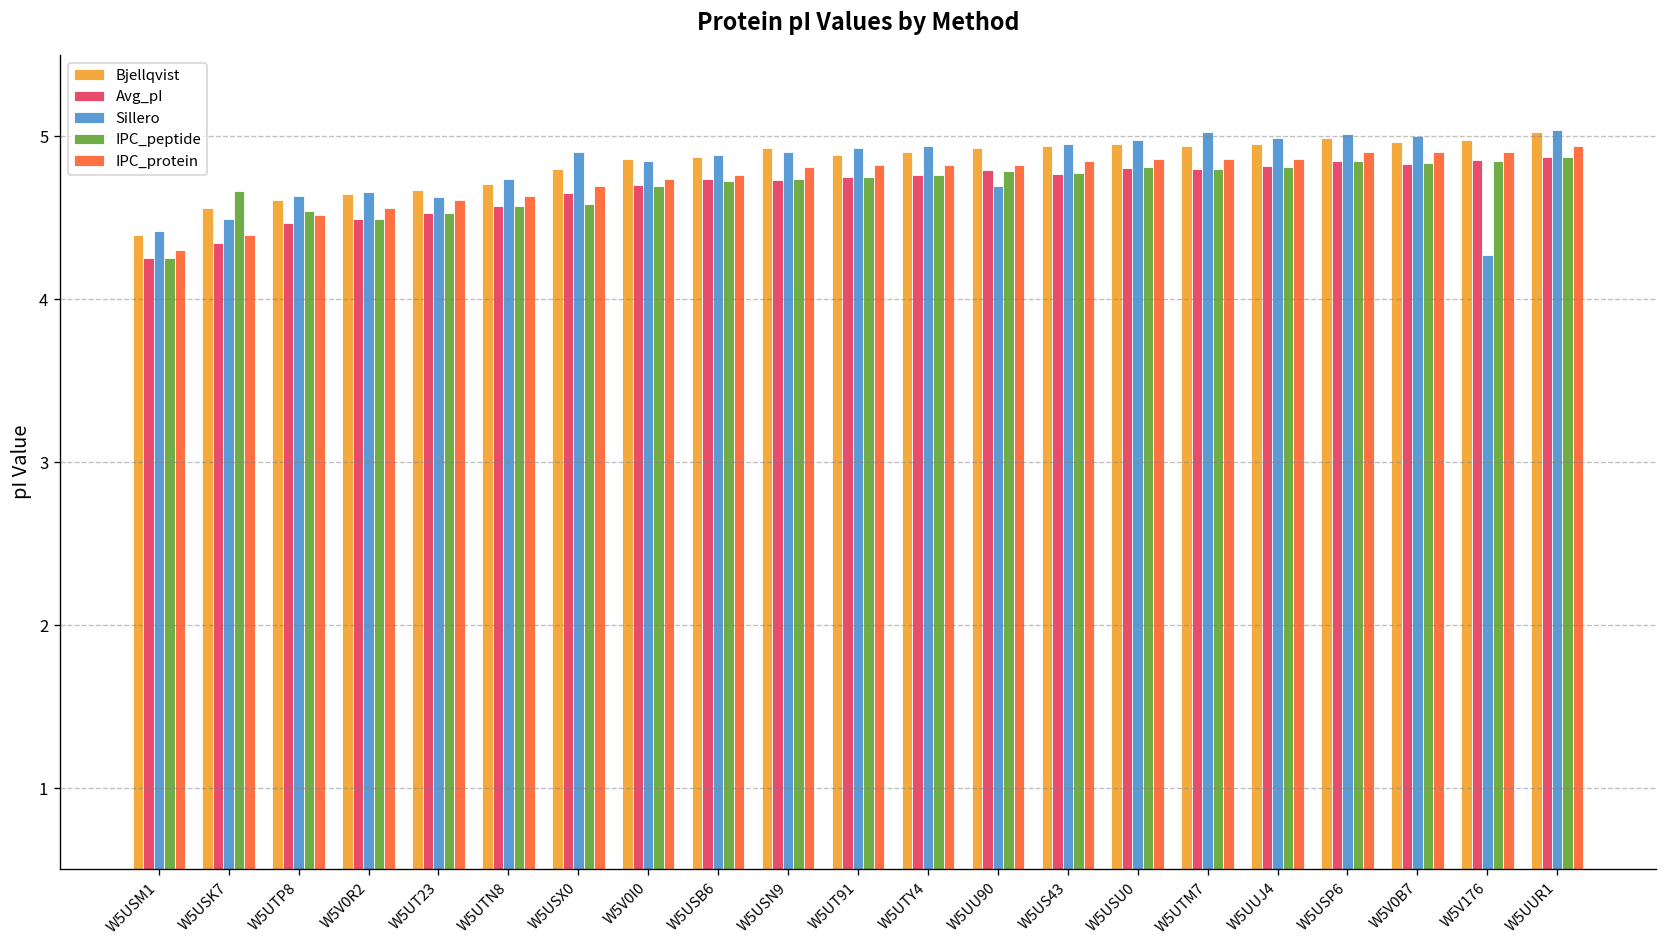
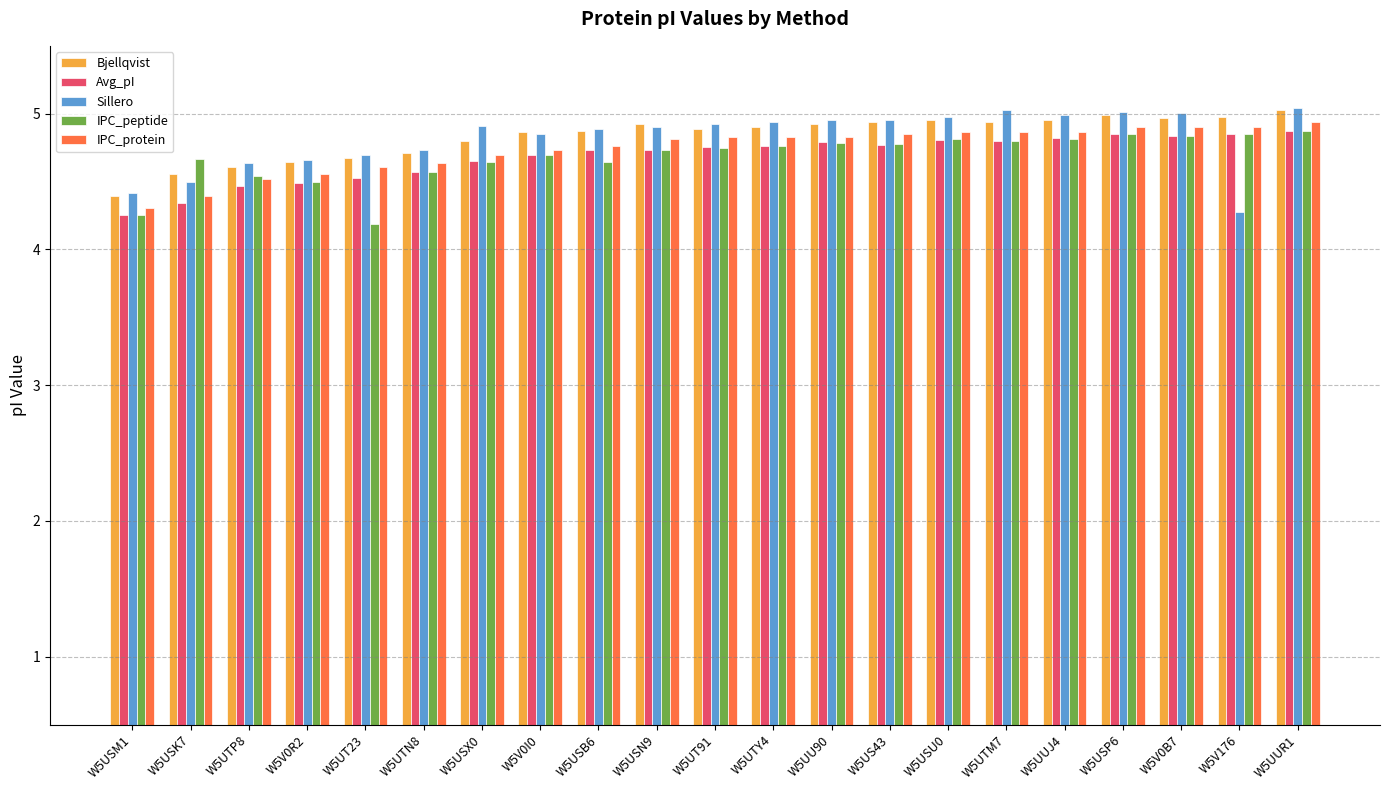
Sillero, W5UT23: 4.63 -> 4.70
IPC_peptide, W5UT23: 4.53 -> 4.19
IPC_peptide, W5USX0: 4.58 -> 4.65
IPC_peptide, W5USB6: 4.72 -> 4.64
Sillero, W5UU90: 4.70 -> 4.95
